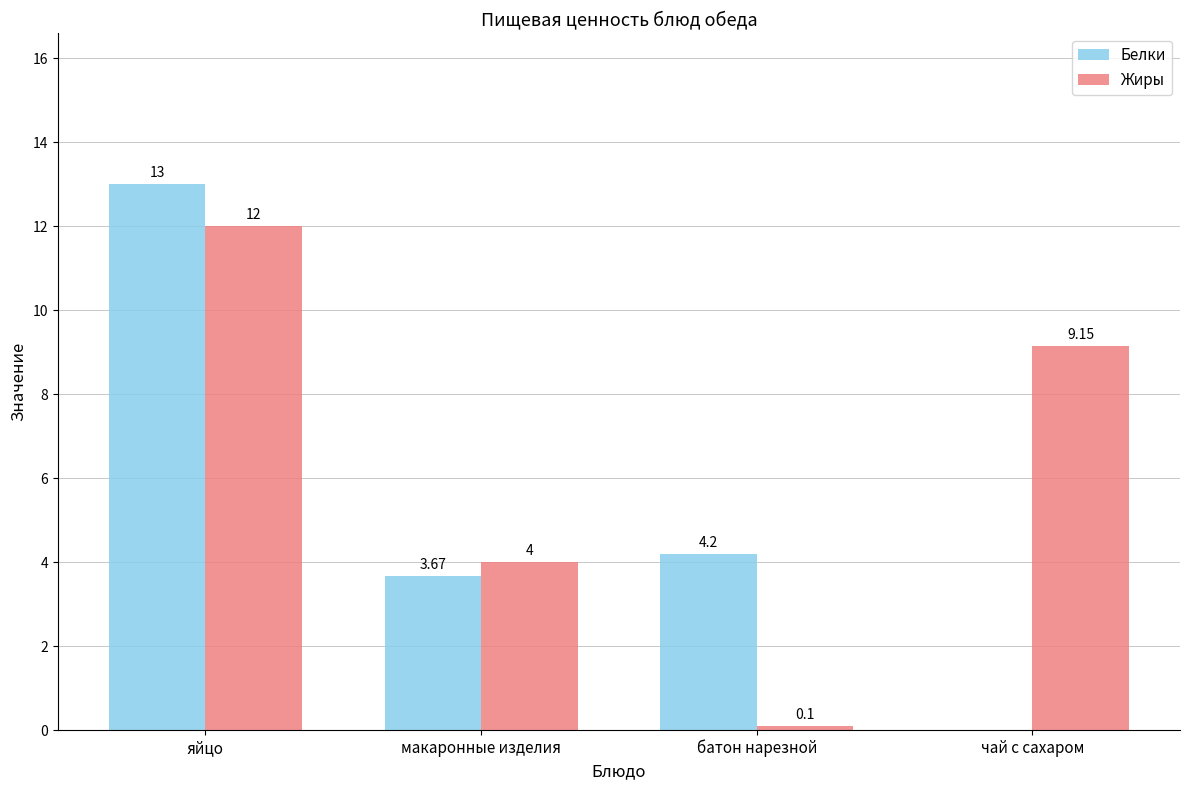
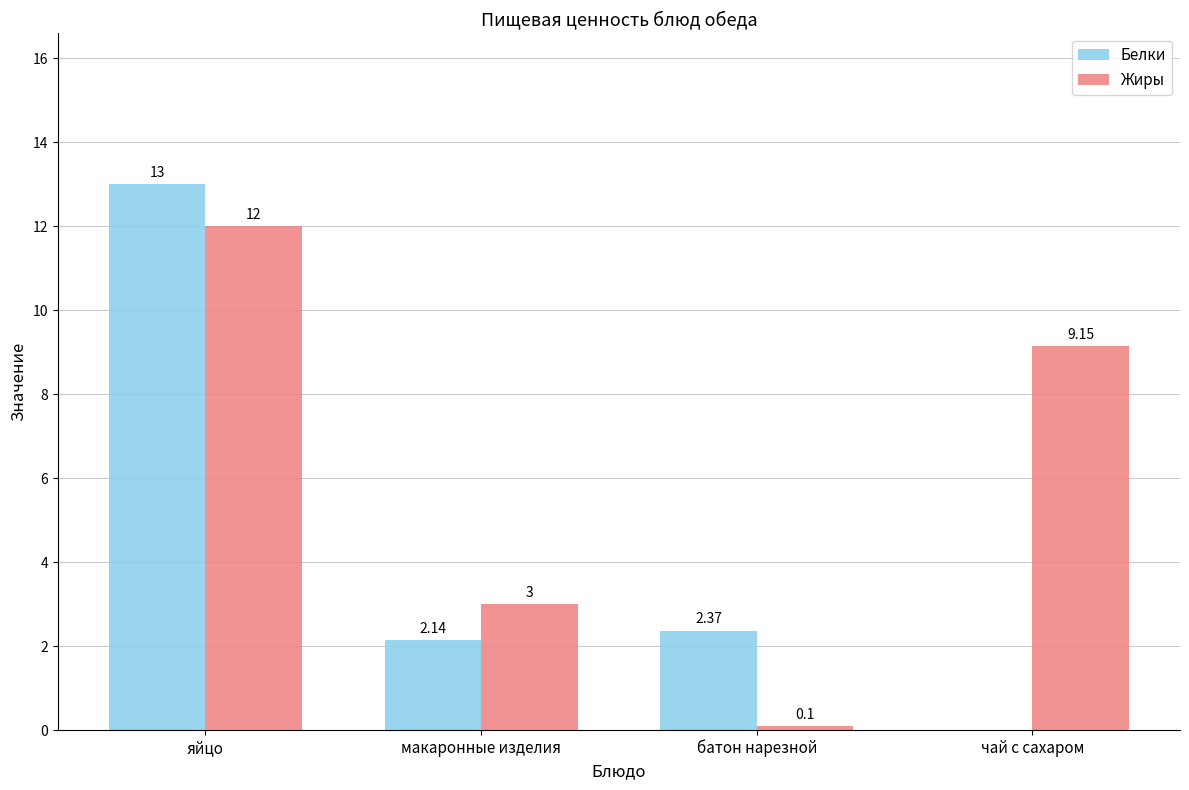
Белки, макаронные изделия: 3.67 -> 2.14
Жиры, макаронные изделия: 4 -> 3
Белки, батон нарезной: 4.2 -> 2.37
